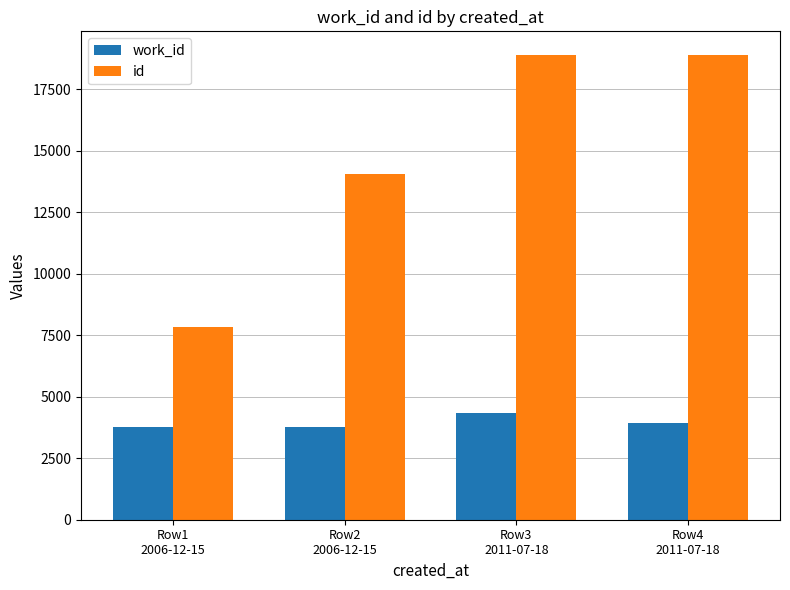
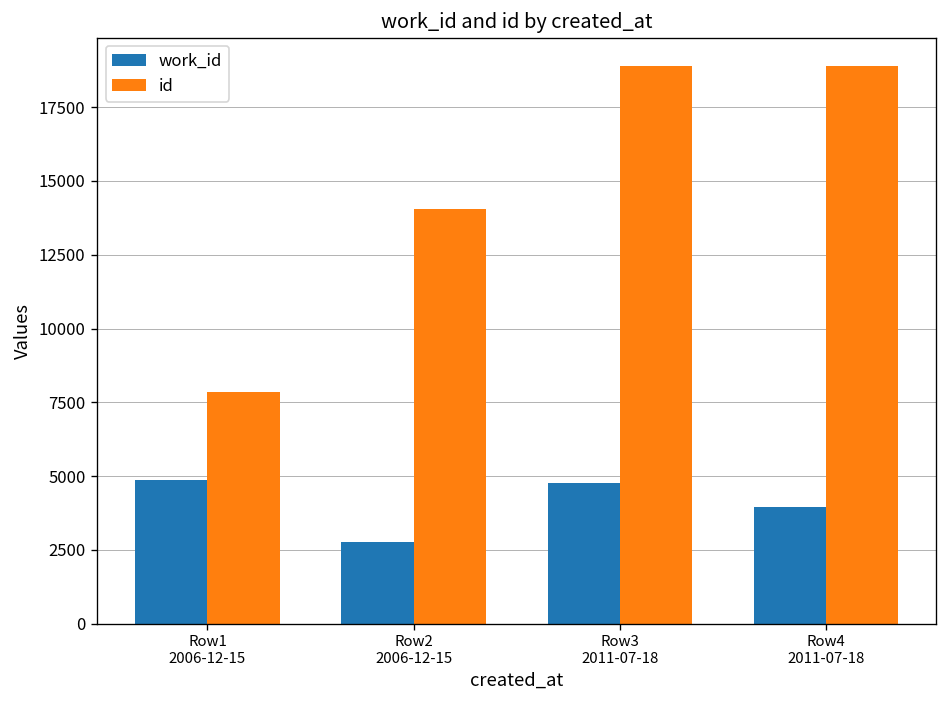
work_id, Row1 2006-12-15: 3800 -> 4900
work_id, Row2 2006-12-15: 3800 -> 2800
work_id, Row3 2011-07-18: 4400 -> 4800
